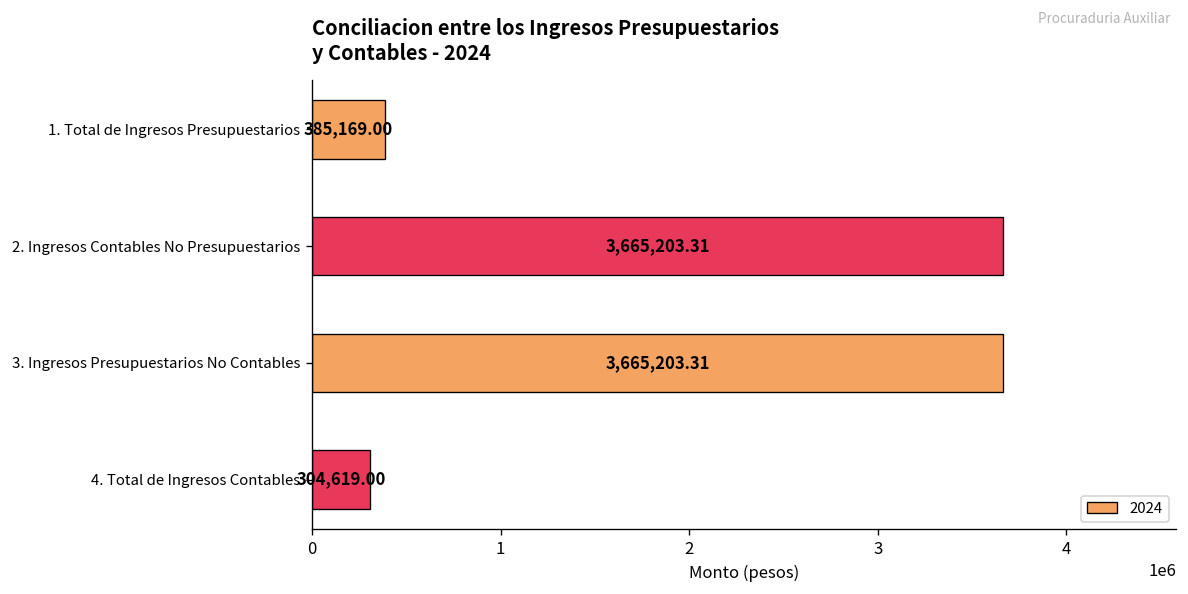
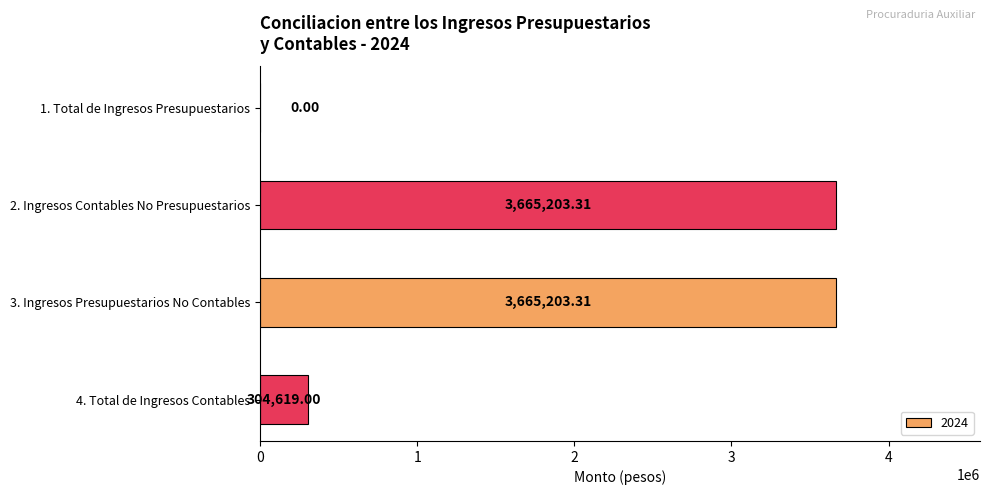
1. Total de Ingresos Presupuestarios: 385,169.00 -> 0.00
